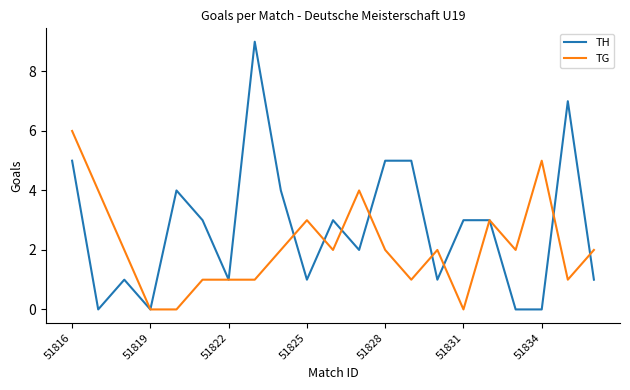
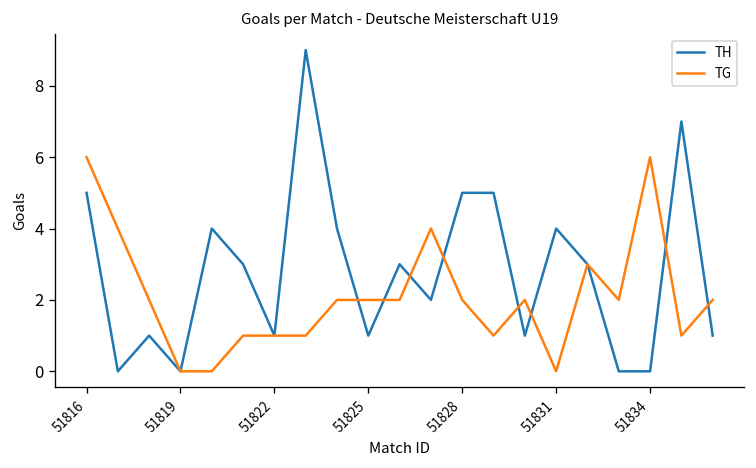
TG, 51825: 3 -> 2
TH, 51831: 3 -> 4
TG, 51834: 5 -> 6
